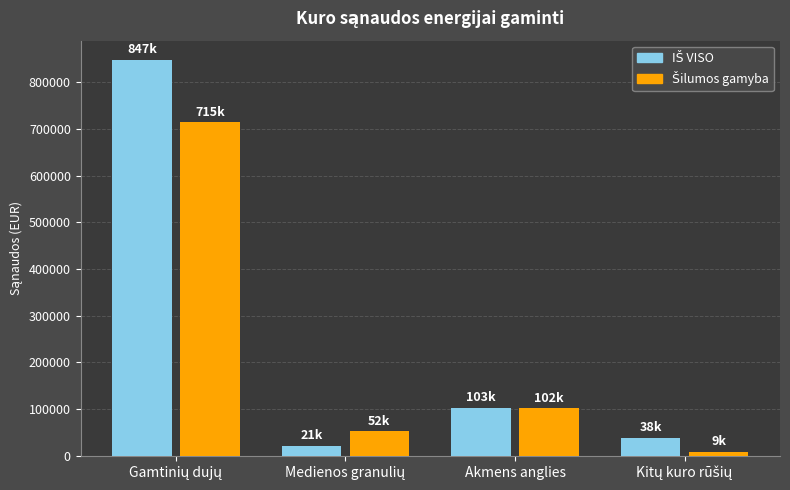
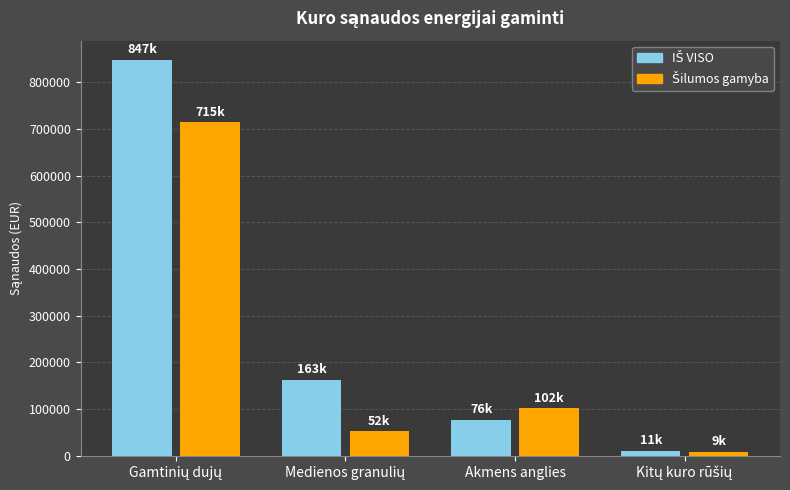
IŠ VISO, Medienos granulių: 21k -> 163k
IŠ VISO, Akmens anglies: 103k -> 76k
IŠ VISO, Kitų kuro rūšių: 38k -> 11k
